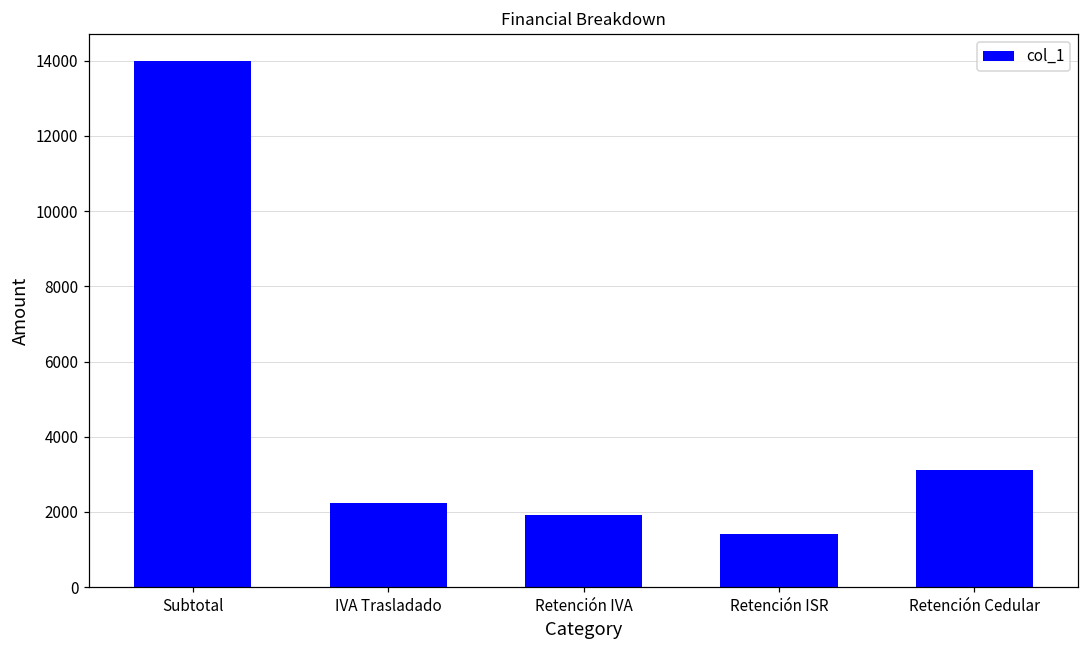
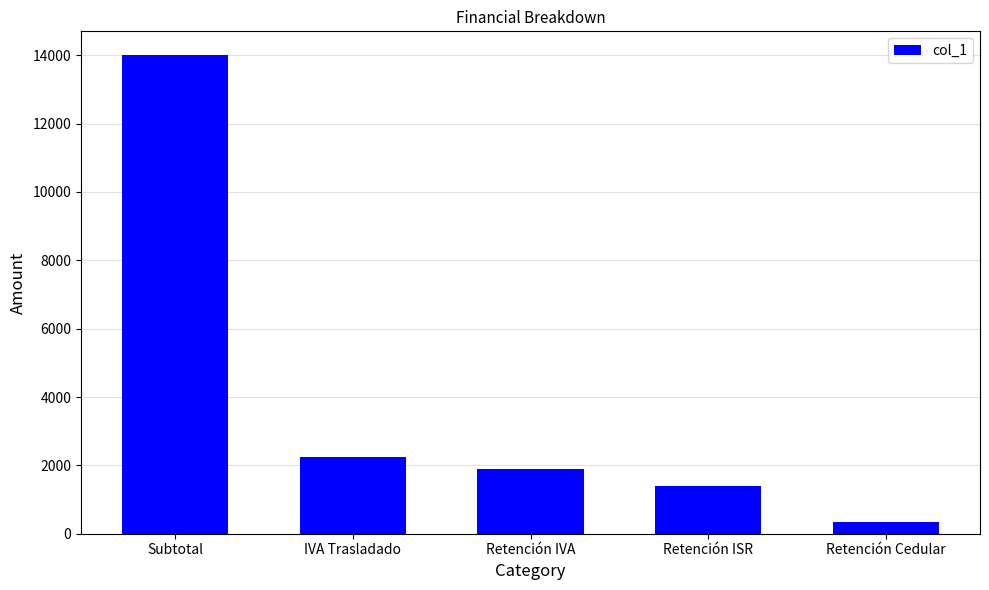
Retención Cedular: 3100 -> 400
